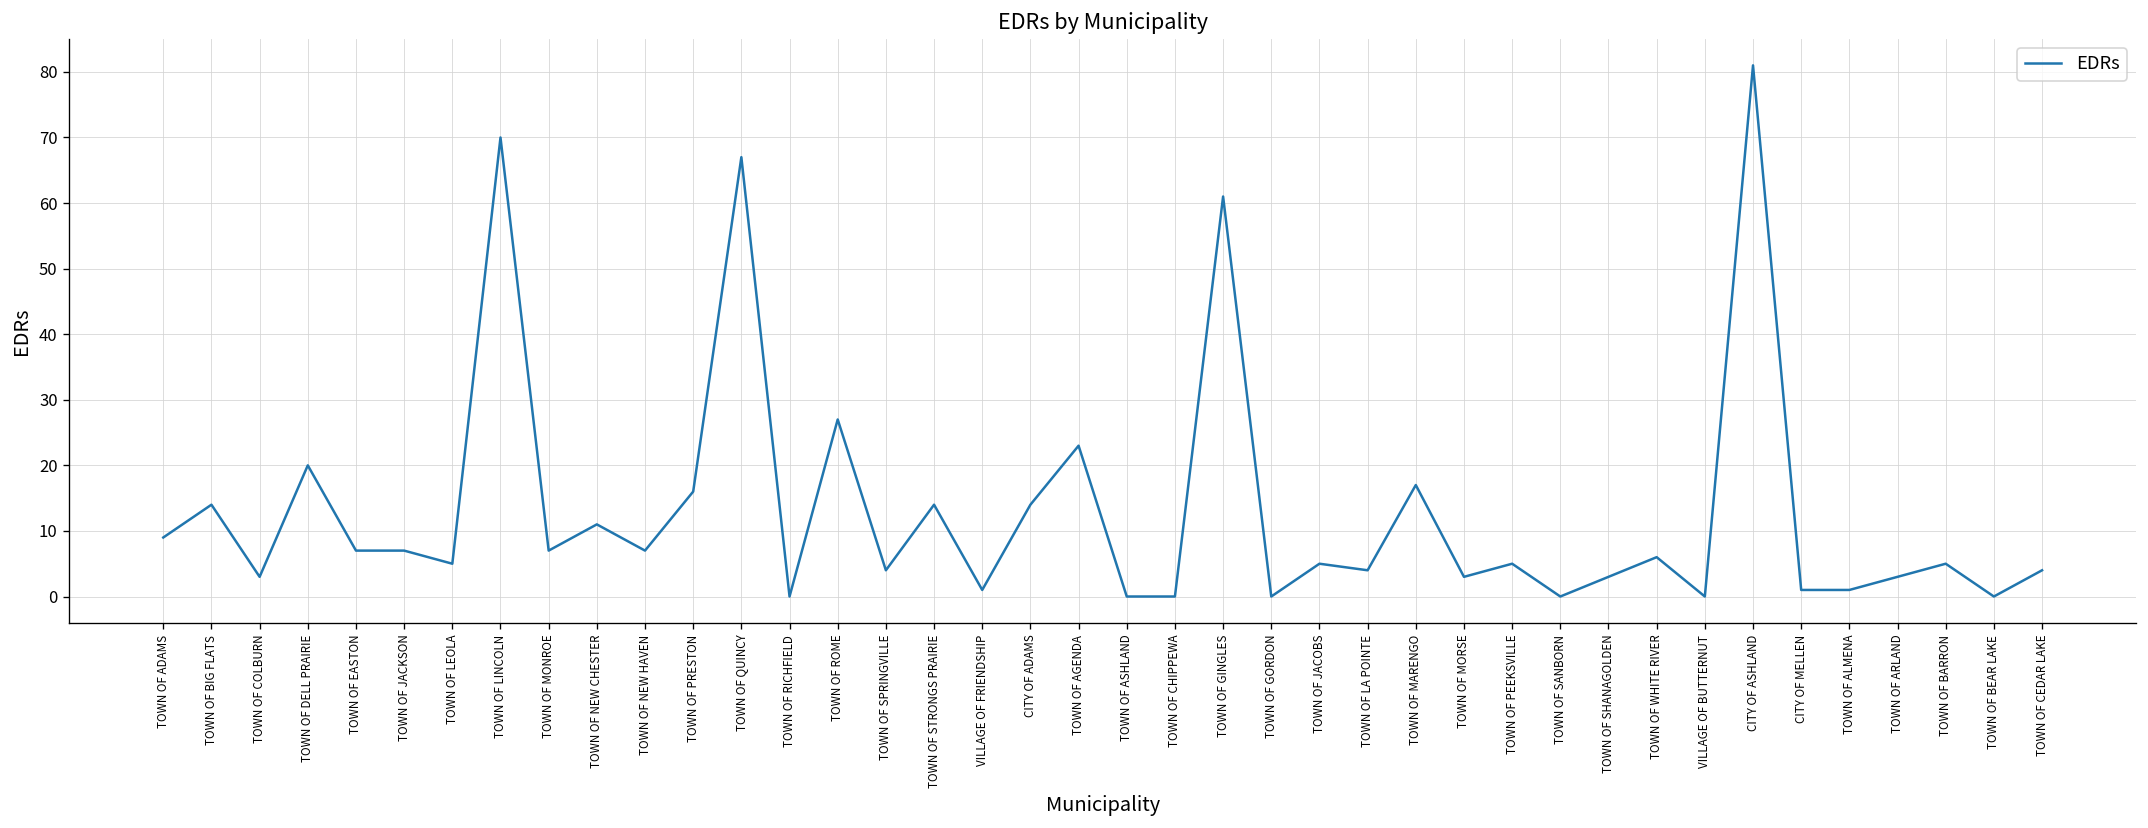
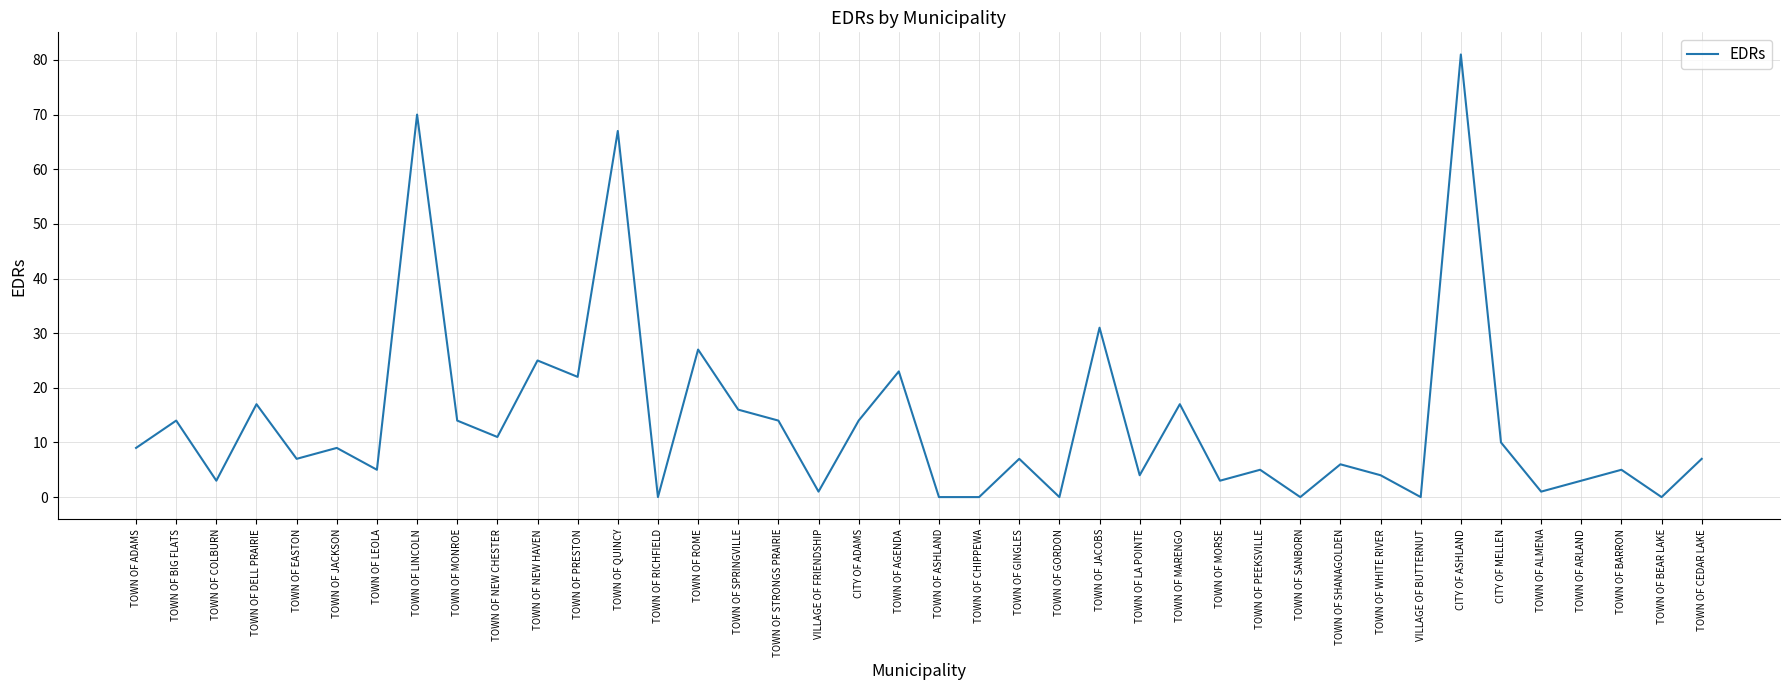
TOWN OF DELL PRAIRIE: 20 -> 17
TOWN OF JACKSON: 7 -> 9
TOWN OF MONROE: 7 -> 14
TOWN OF NEW HAVEN: 7 -> 25
TOWN OF PRESTON: 16 -> 22
TOWN OF SPRINGVILLE: 4 -> 16
TOWN OF GINGLES: 61 -> 7
TOWN OF JACOBS: 5 -> 31
TOWN OF SHANAGOLDEN: 3 -> 6
TOWN OF WHITE RIVER: 6 -> 4
CITY OF MELLEN: 1 -> 10
TOWN OF CEDAR LAKE: 4 -> 7
